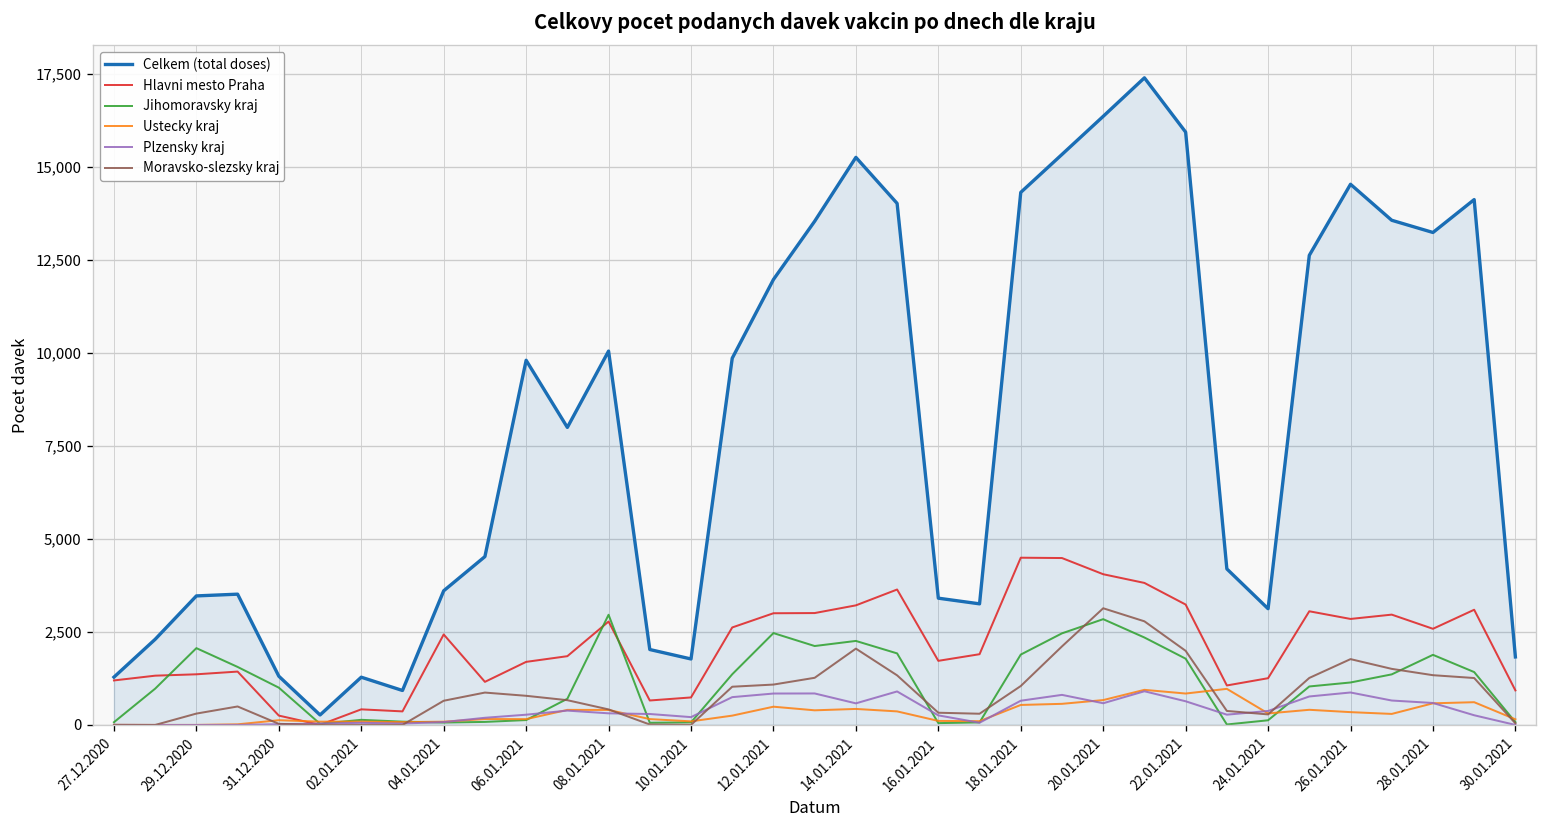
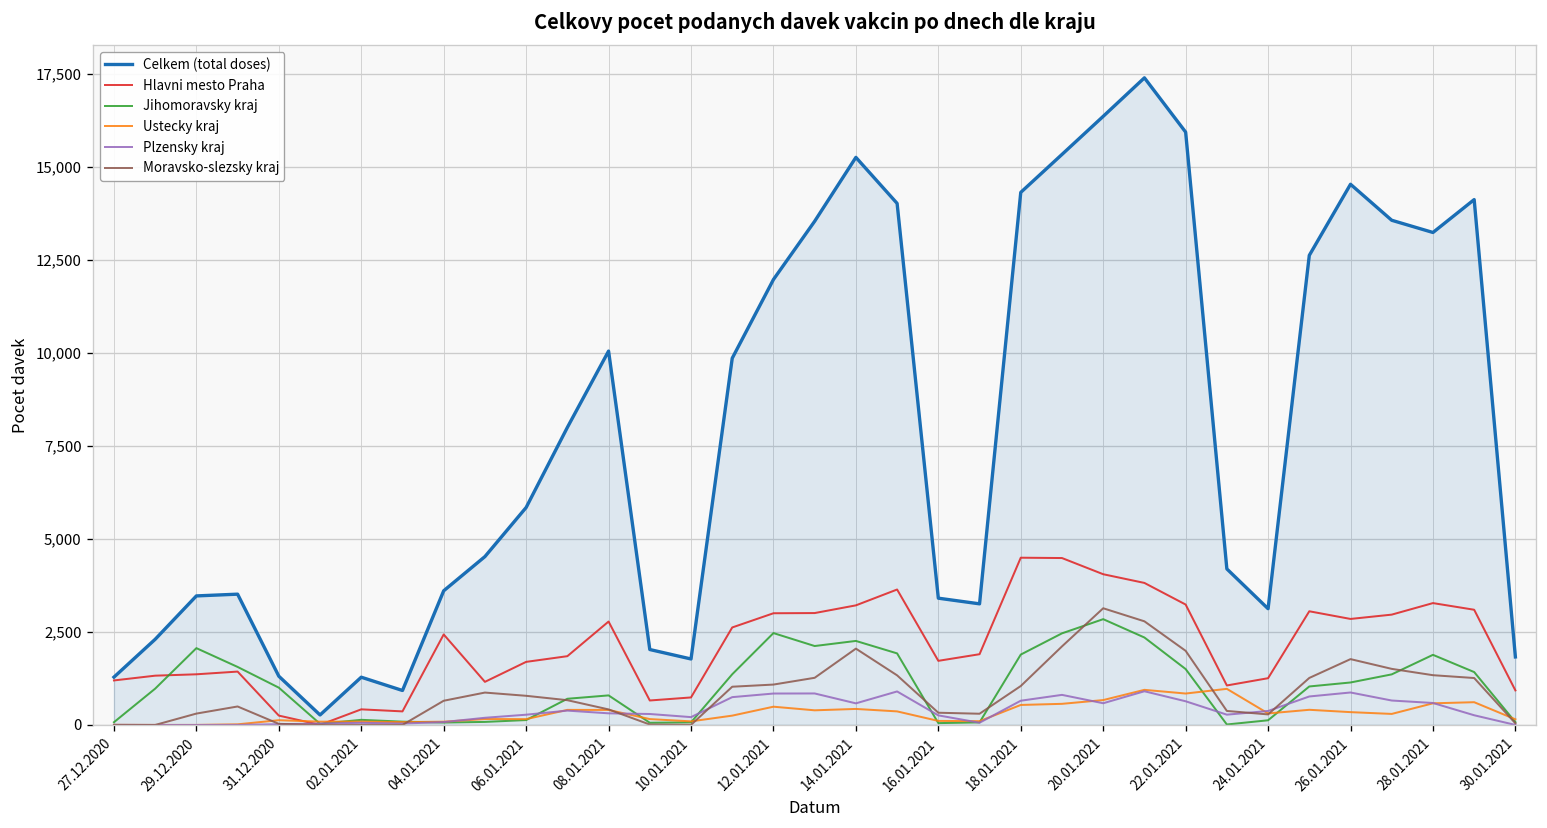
Celkem (total doses), 06.01.2021: 9,800 -> 5,800
Jihomoravsky kraj, 08.01.2021: 3,000 -> 800
Jihomoravsky kraj, 22.01.2021: 1,800 -> 1,500
Hlavni mesto Praha, 28.01.2021: 2,600 -> 3,300
